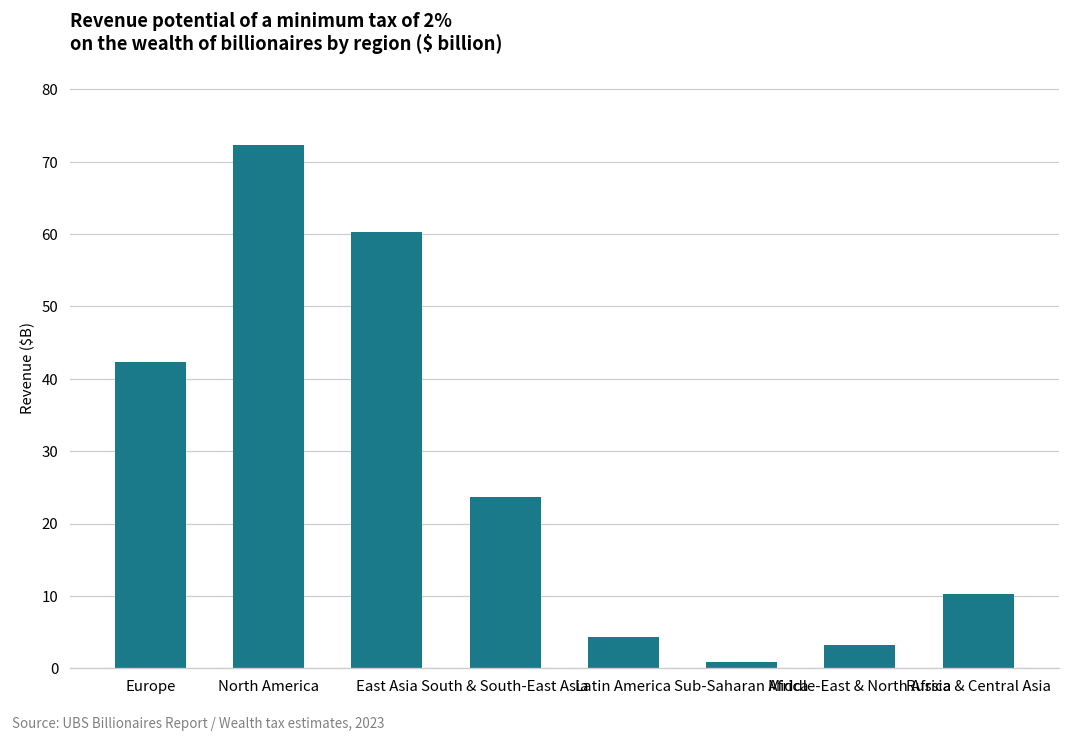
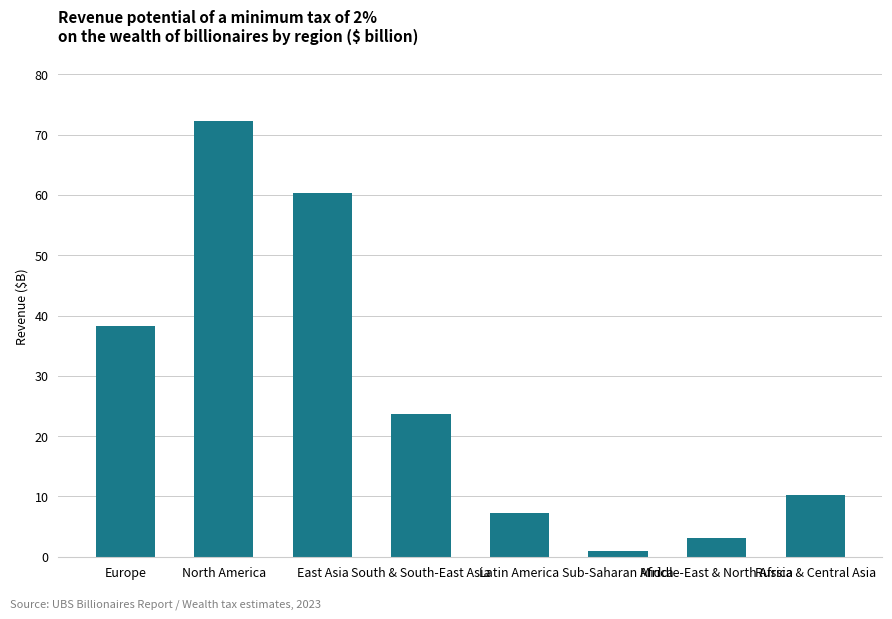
Europe: 42 -> 38
Latin America: 4 -> 7
